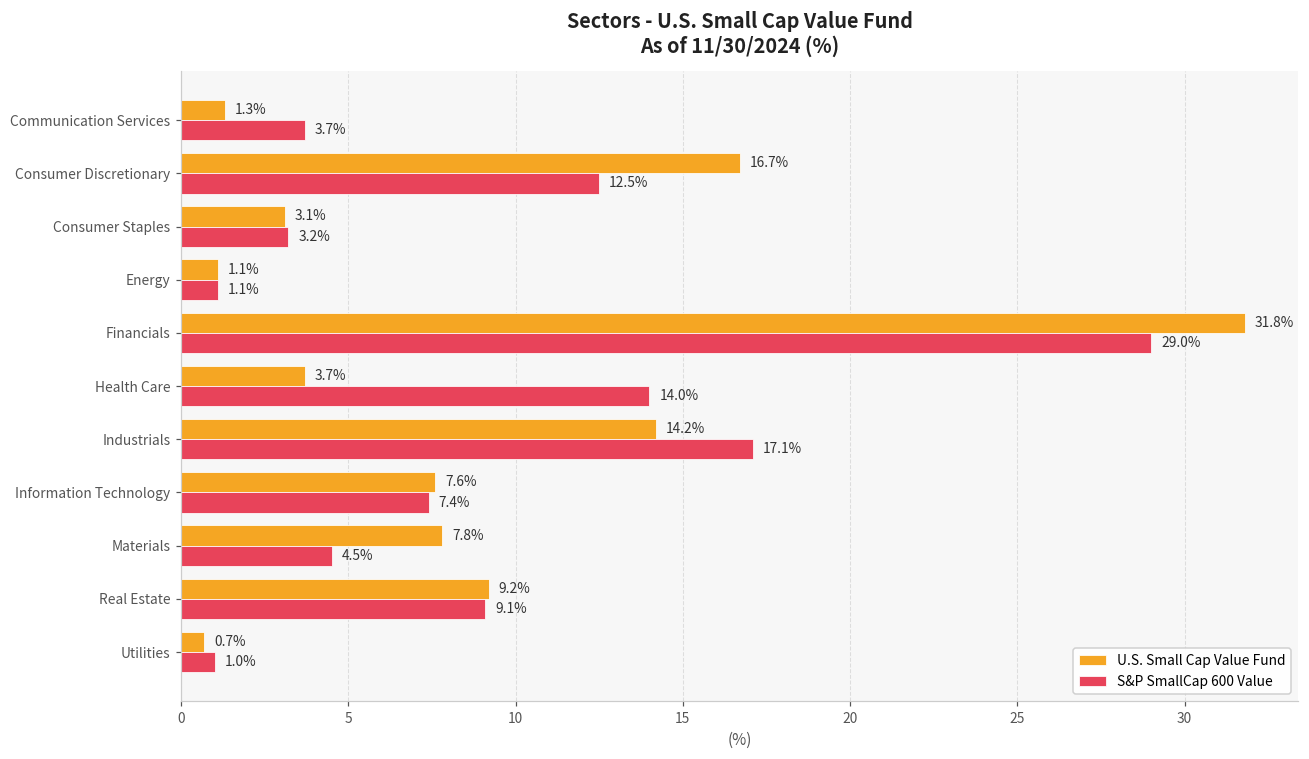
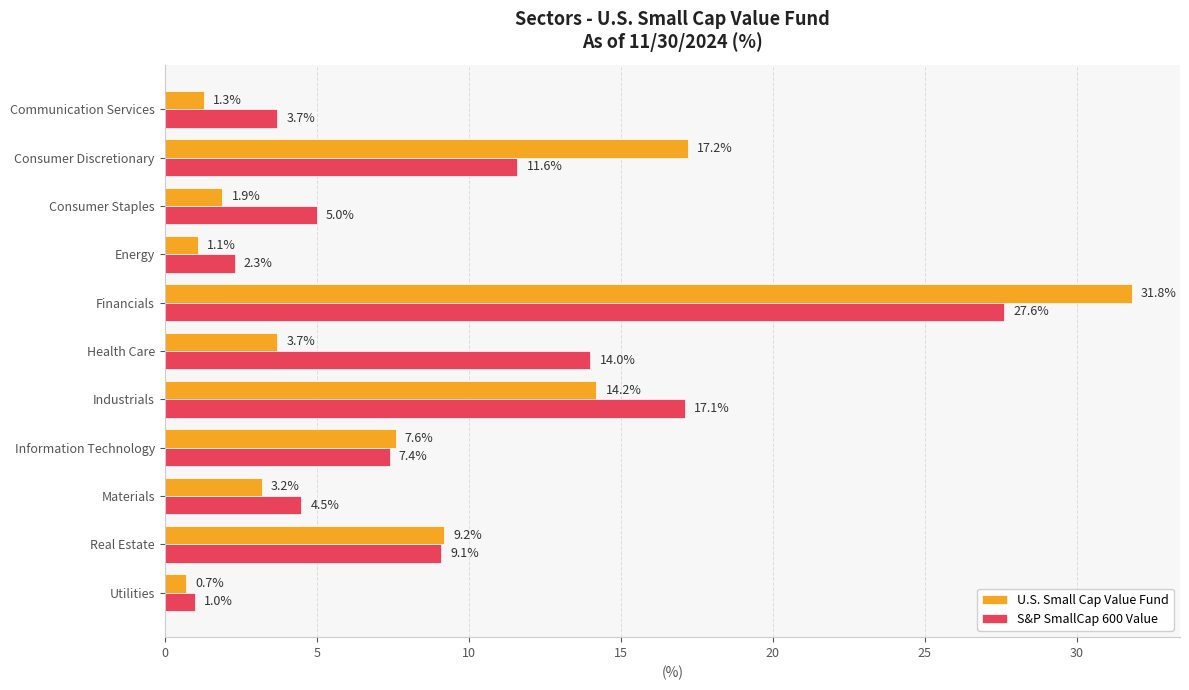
U.S. Small Cap Value Fund, Consumer Discretionary: 16.7% -> 17.2%
S&P SmallCap 600 Value, Consumer Discretionary: 12.5% -> 11.6%
U.S. Small Cap Value Fund, Consumer Staples: 3.1% -> 1.9%
S&P SmallCap 600 Value, Consumer Staples: 3.2% -> 5.0%
S&P SmallCap 600 Value, Energy: 1.1% -> 2.3%
S&P SmallCap 600 Value, Financials: 29.0% -> 27.6%
U.S. Small Cap Value Fund, Materials: 7.8% -> 3.2%
